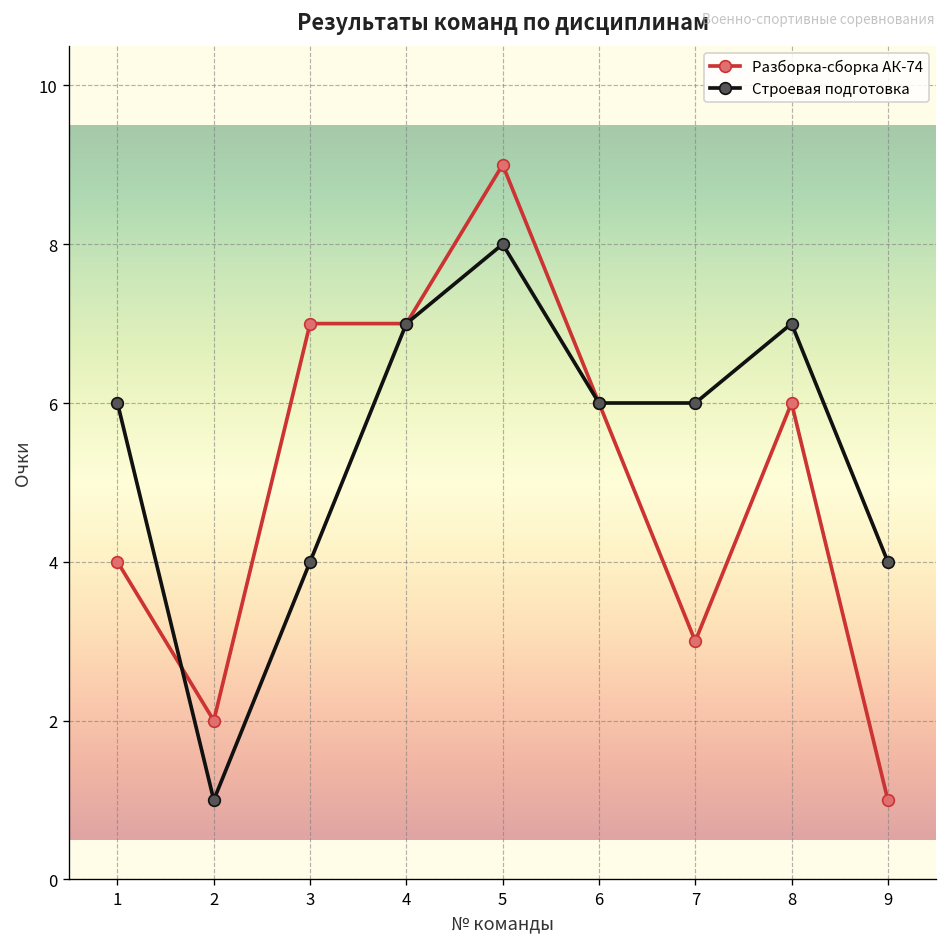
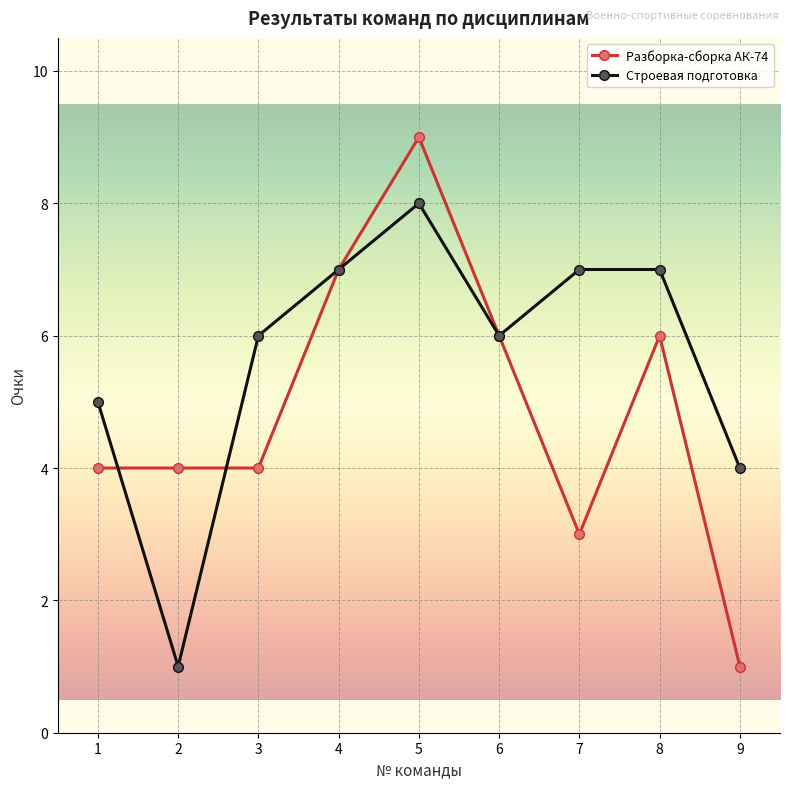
Строевая подготовка, 1: 6 -> 5
Разборка-сборка АК-74, 2: 2 -> 4
Разборка-сборка АК-74, 3: 7 -> 4
Строевая подготовка, 3: 4 -> 6
Строевая подготовка, 7: 6 -> 7
